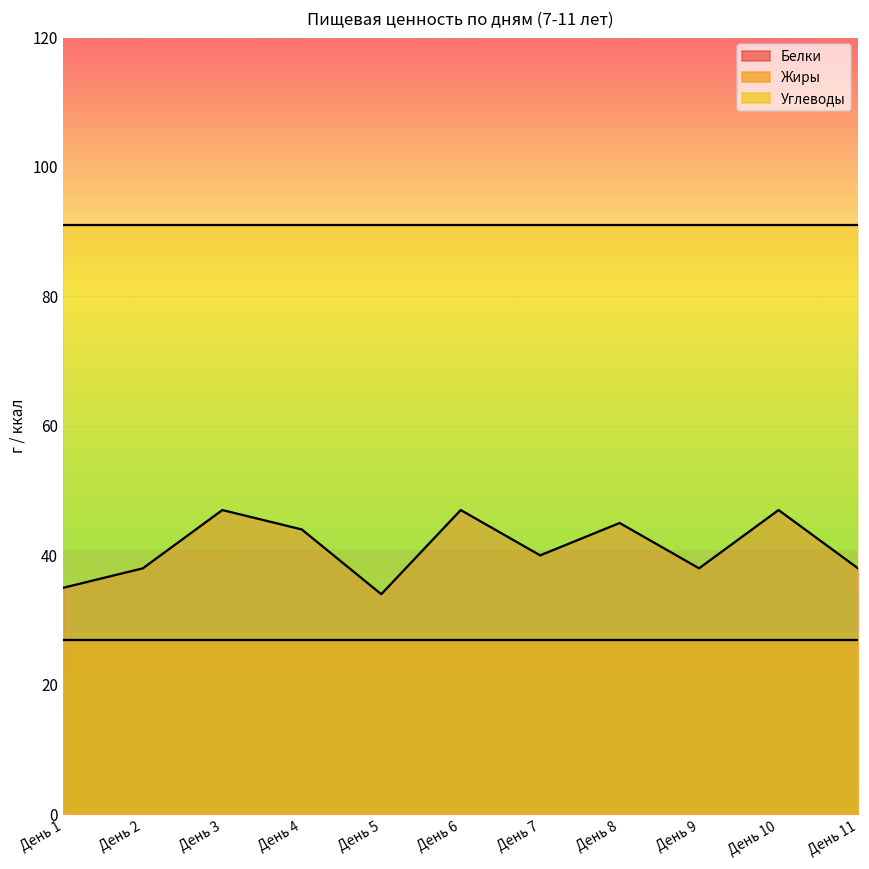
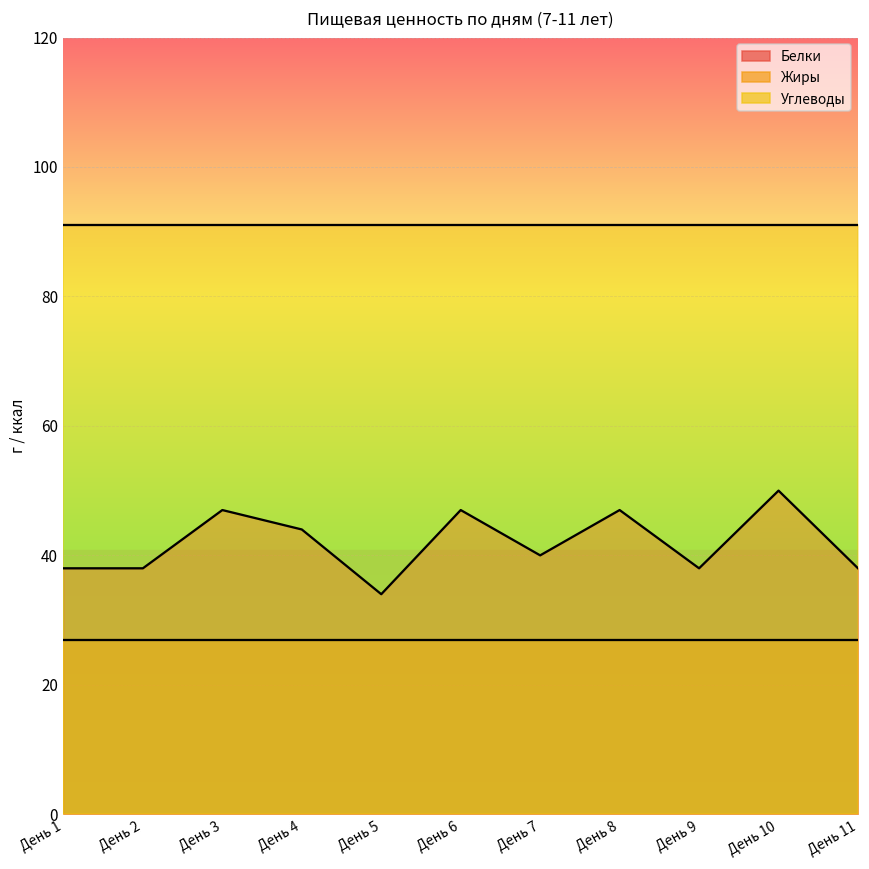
Белки, День 1: 35 -> 38
Белки, День 8: 45 -> 47
Белки, День 10: 47 -> 50
